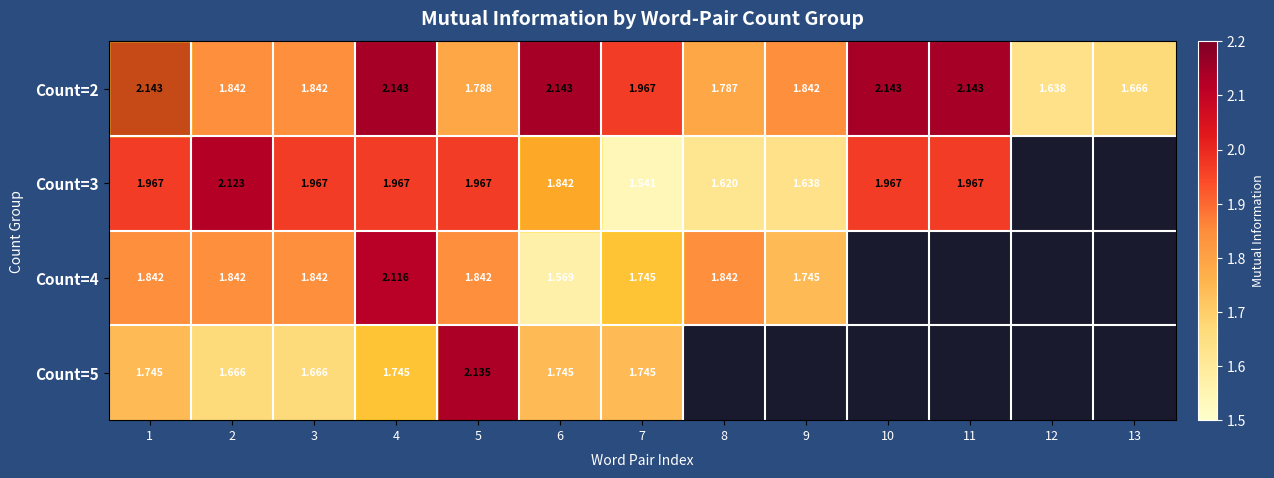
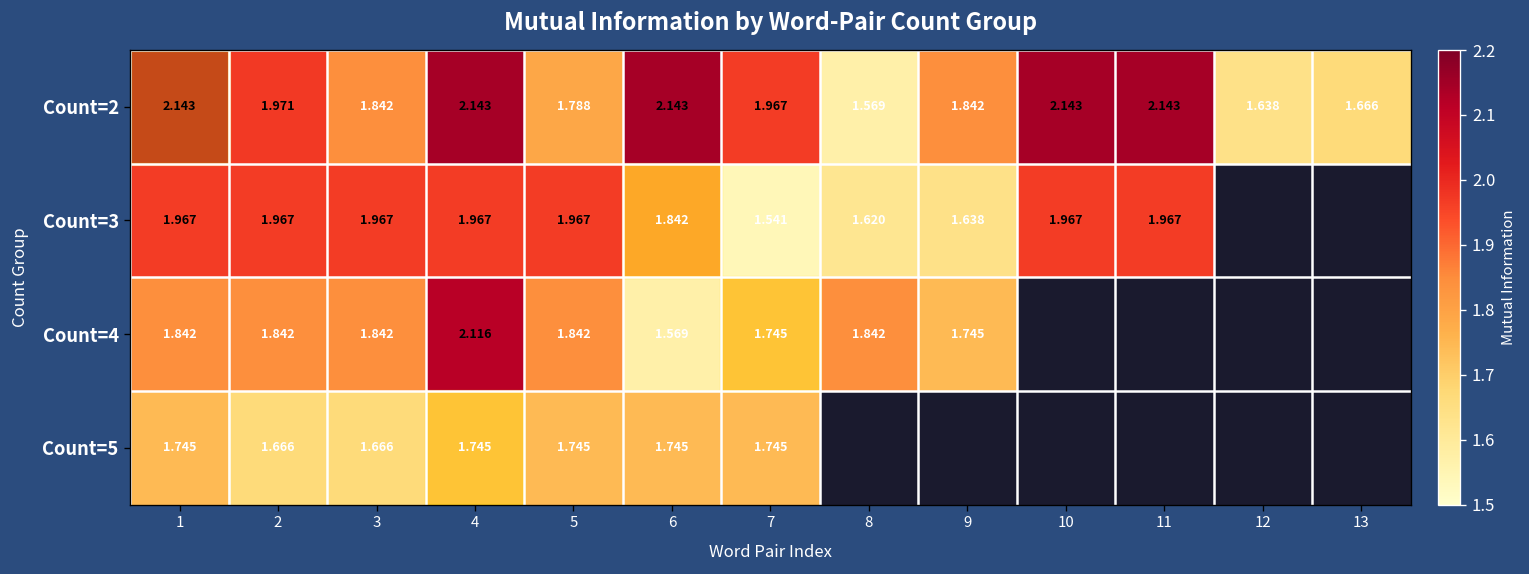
Count=2, 2: 1.842 -> 1.971
Count=2, 8: 1.787 -> 1.569
Count=3, 2: 2.123 -> 1.967
Count=5, 5: 2.135 -> 1.745
